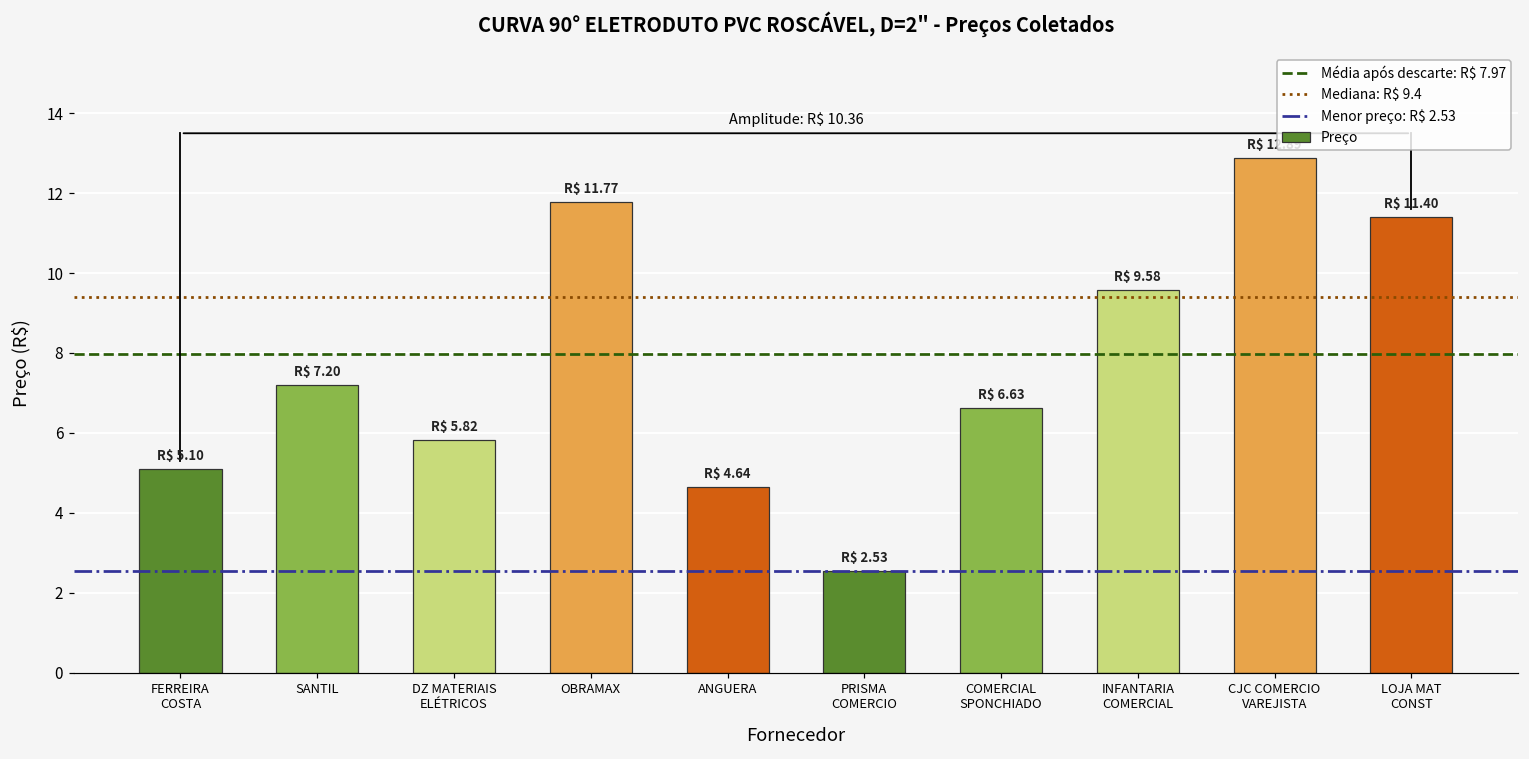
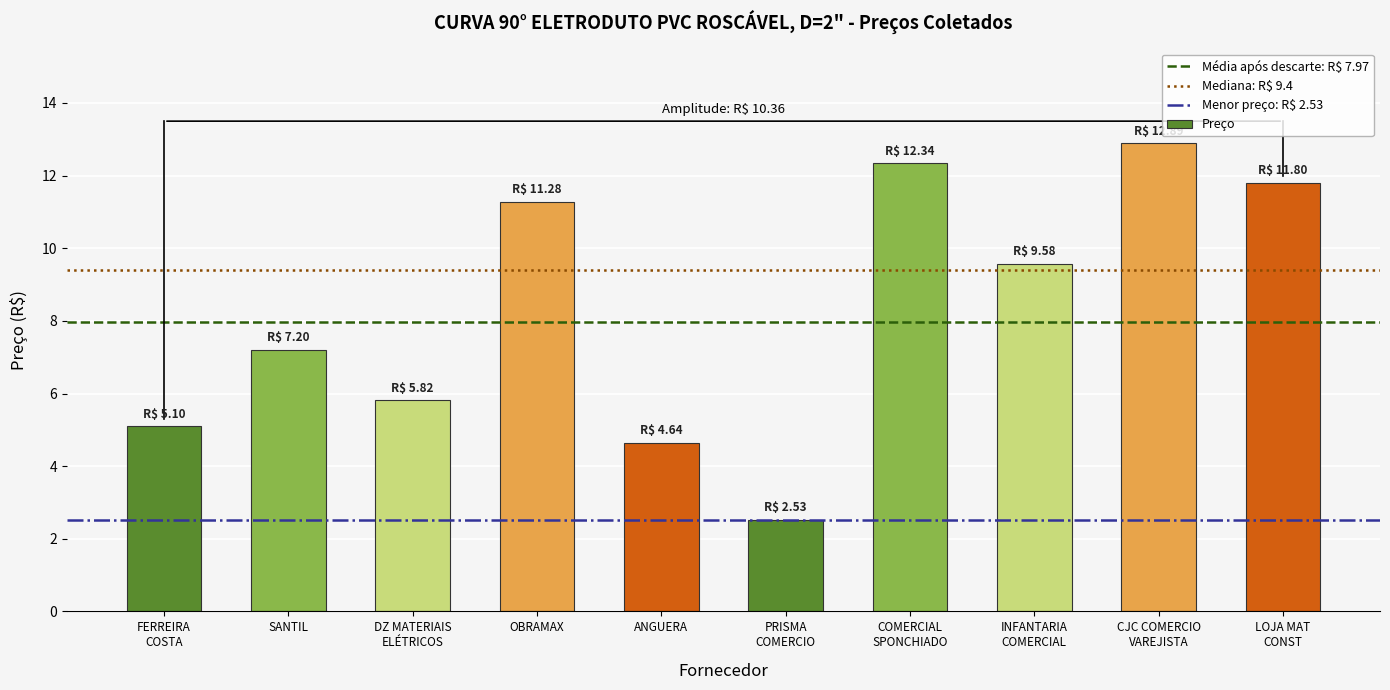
Preço, OBRAMAX: 11.77 -> 11.28
Preço, COMERCIAL SPONCHIADO: 6.63 -> 12.34
Preço, LOJA MAT CONST: 11.40 -> 11.80
